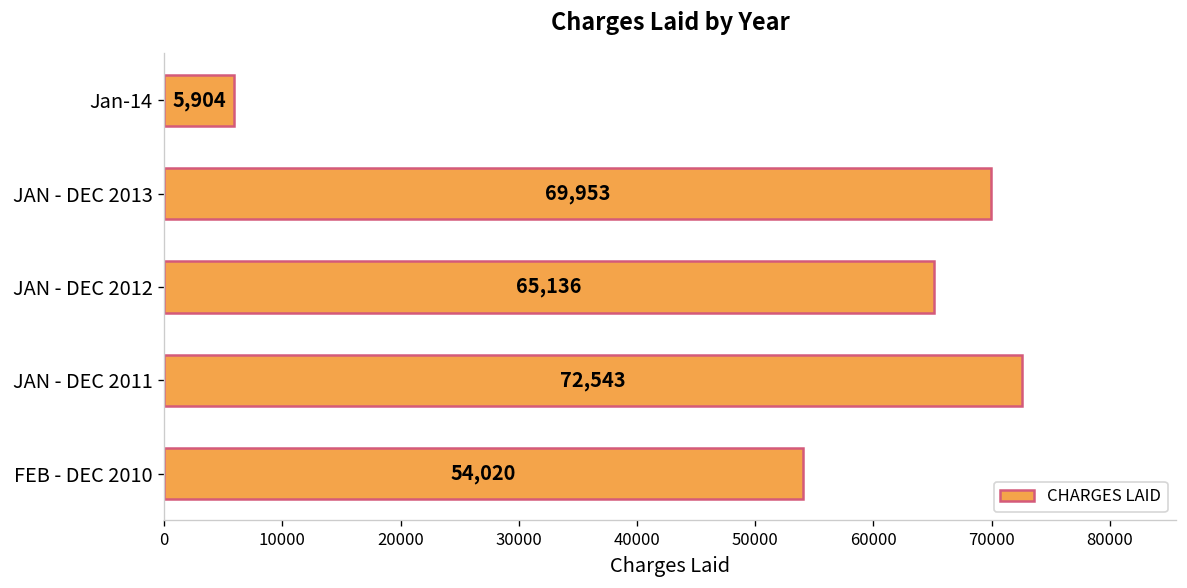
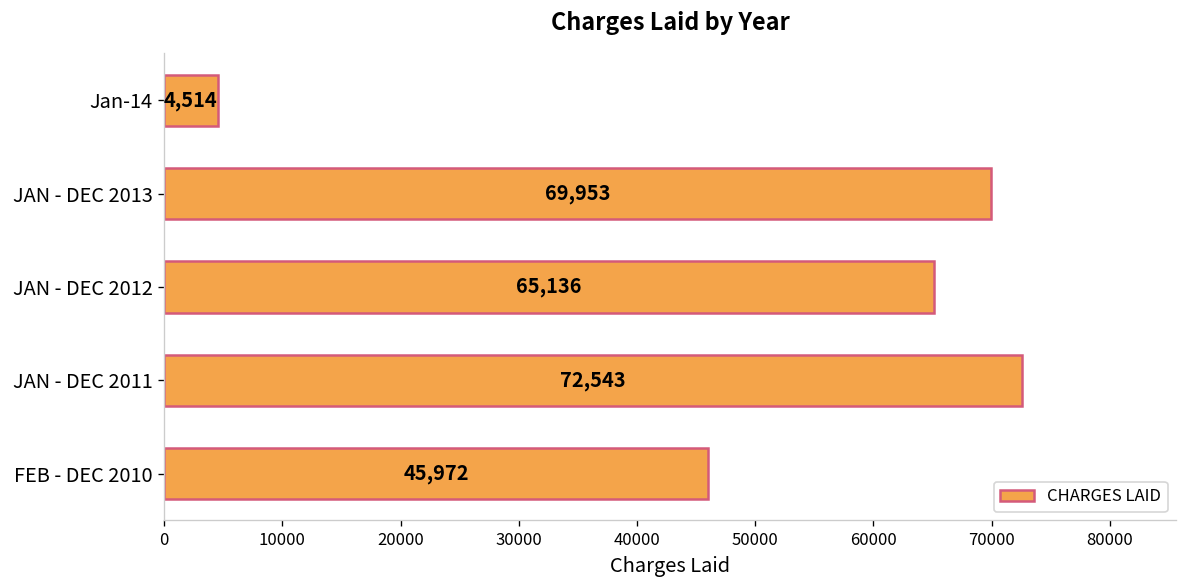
Jan-14: 5,904 -> 4,514
FEB - DEC 2010: 54,020 -> 45,972
